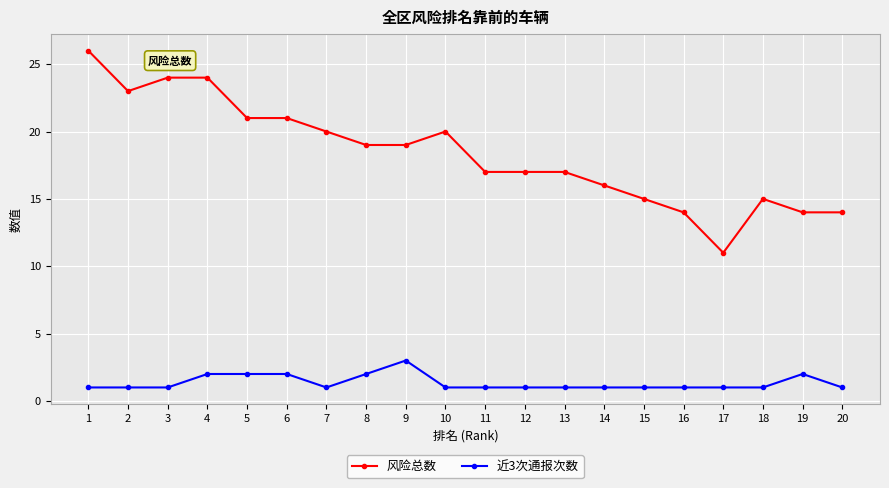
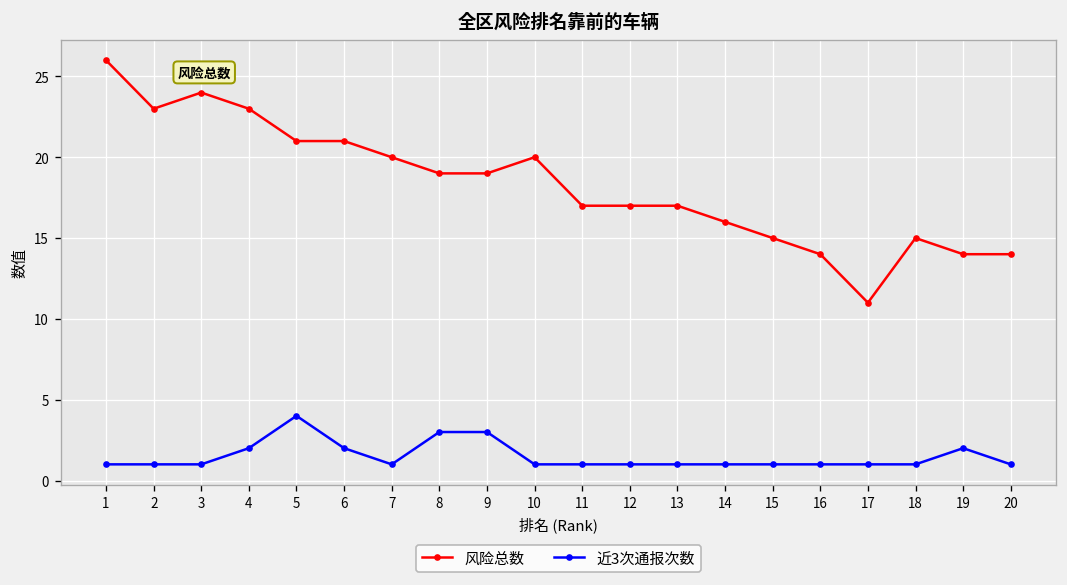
风险总数, 4: 24 -> 23
近3次通报次数, 5: 2 -> 4
近3次通报次数, 8: 2 -> 3
